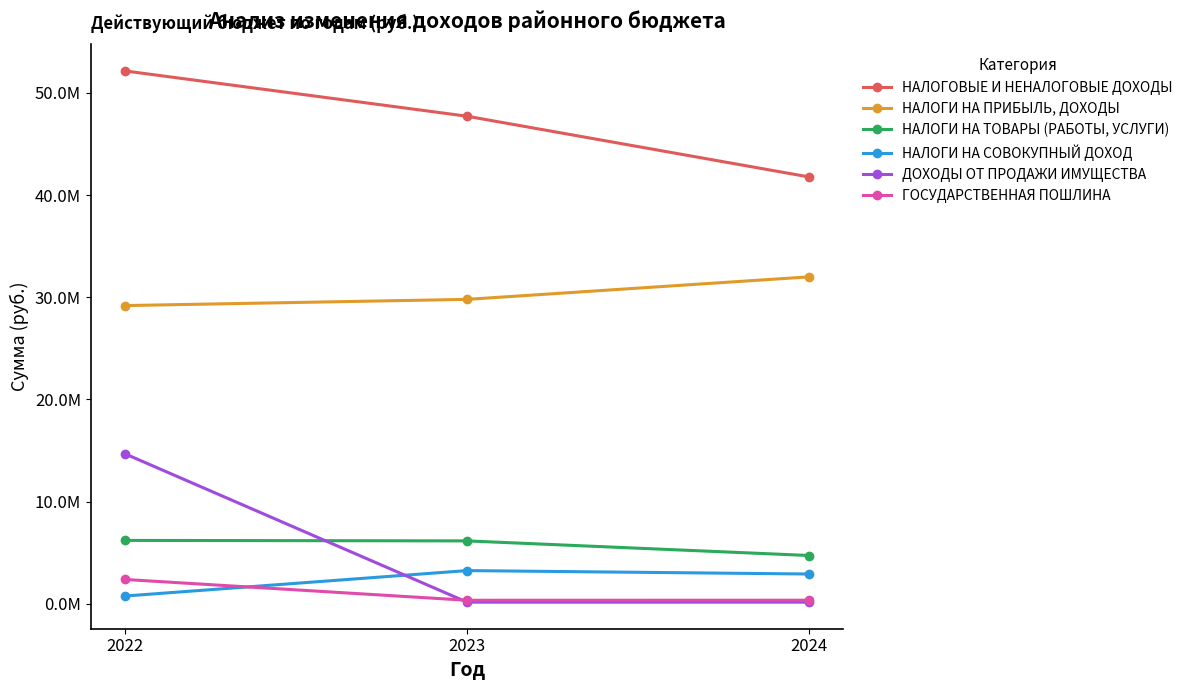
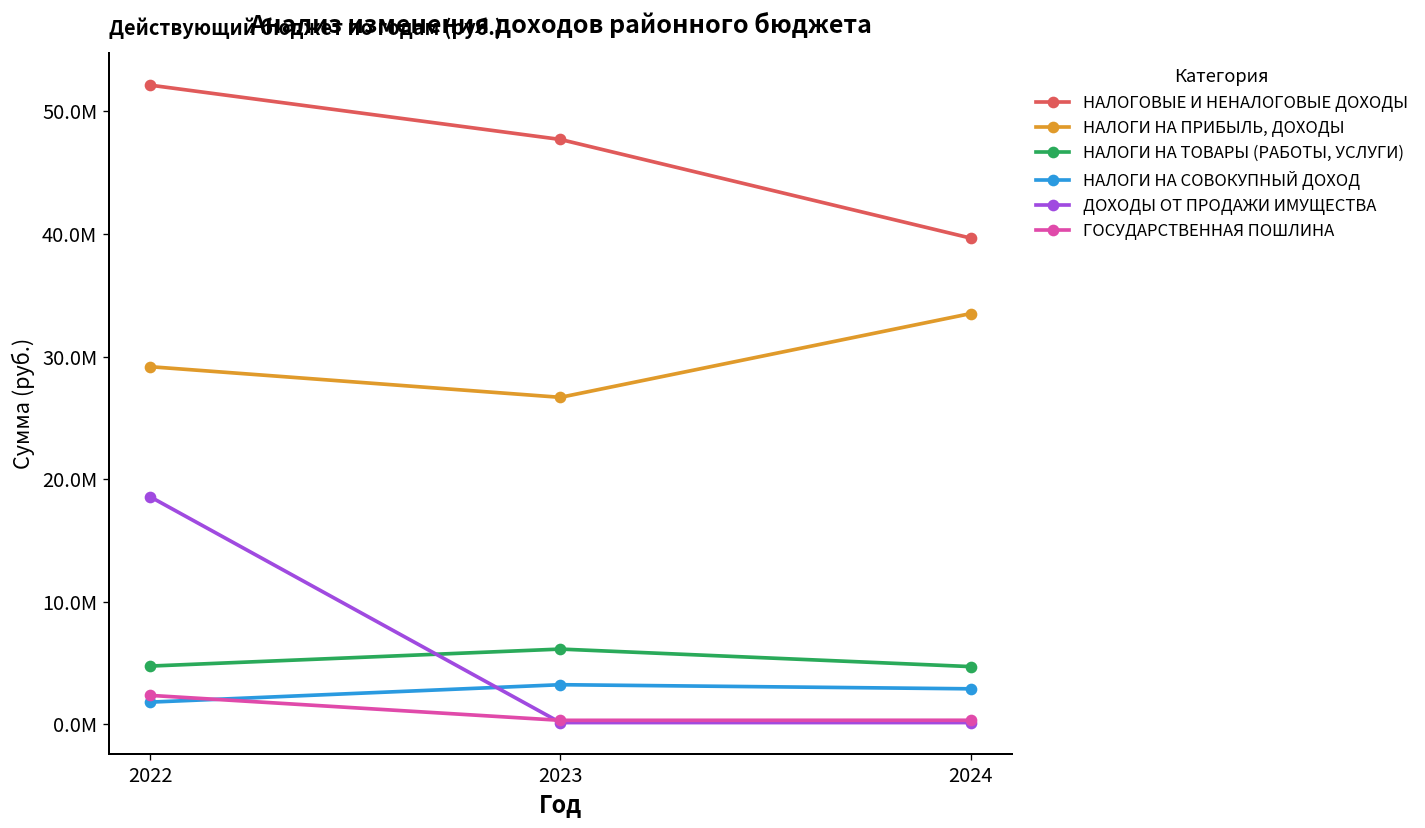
НАЛОГИ НА ТОВАРЫ (РАБОТЫ, УСЛУГИ), 2022: 6200000 -> 4800000
НАЛОГИ НА СОВОКУПНЫЙ ДОХОД, 2022: 800000 -> 1800000
ДОХОДЫ ОТ ПРОДАЖИ ИМУЩЕСТВА, 2022: 14700000 -> 18600000
НАЛОГИ НА ПРИБЫЛЬ, ДОХОДЫ, 2023: 29800000 -> 26700000
НАЛОГОВЫЕ И НЕНАЛОГОВЫЕ ДОХОДЫ, 2024: 41800000 -> 39700000
НАЛОГИ НА ПРИБЫЛЬ, ДОХОДЫ, 2024: 32000000 -> 33500000
